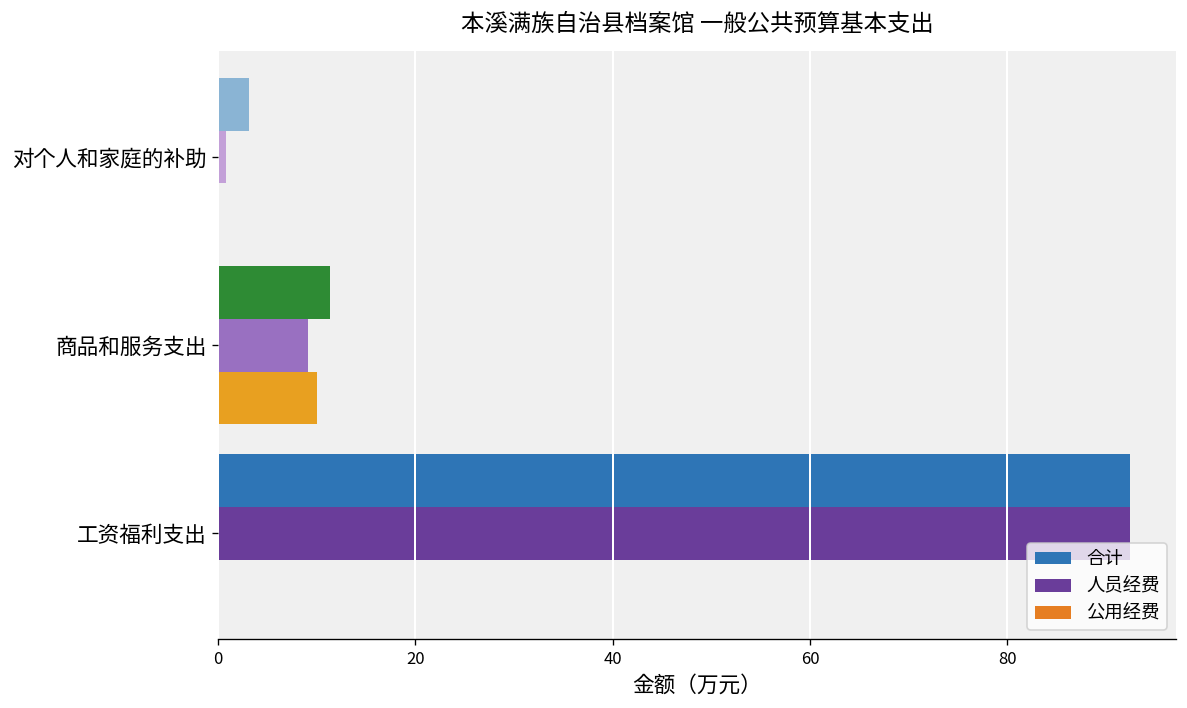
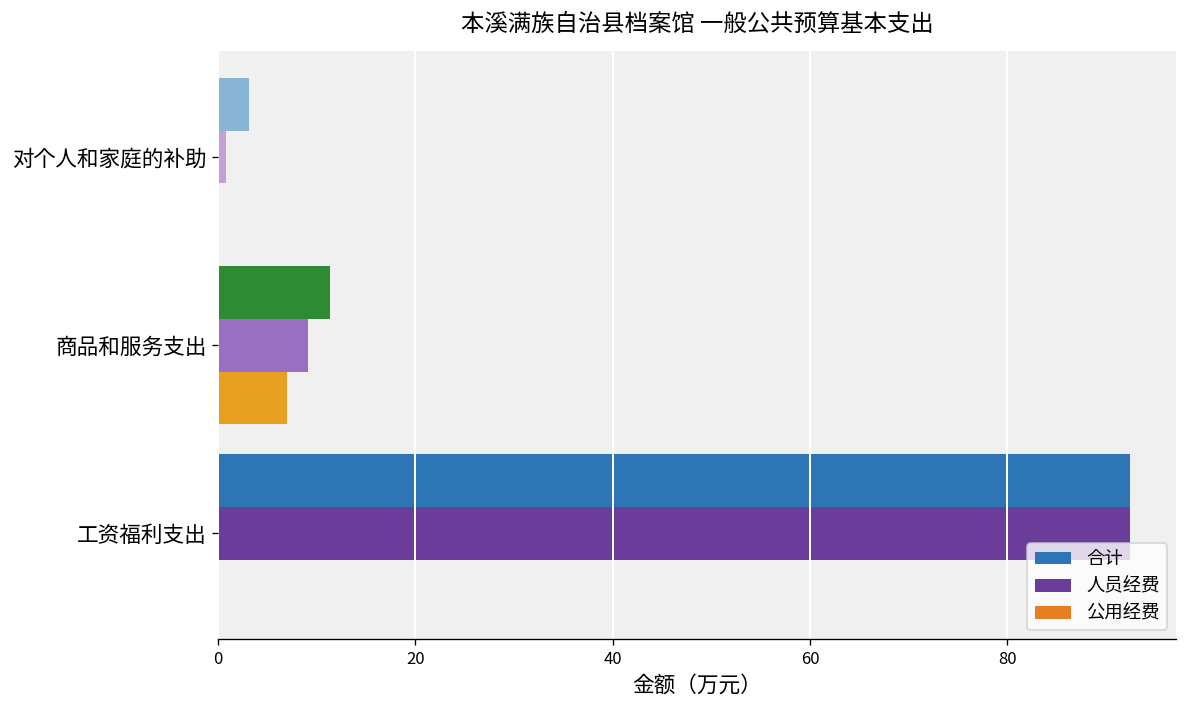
公用经费, 商品和服务支出: 10 -> 7
